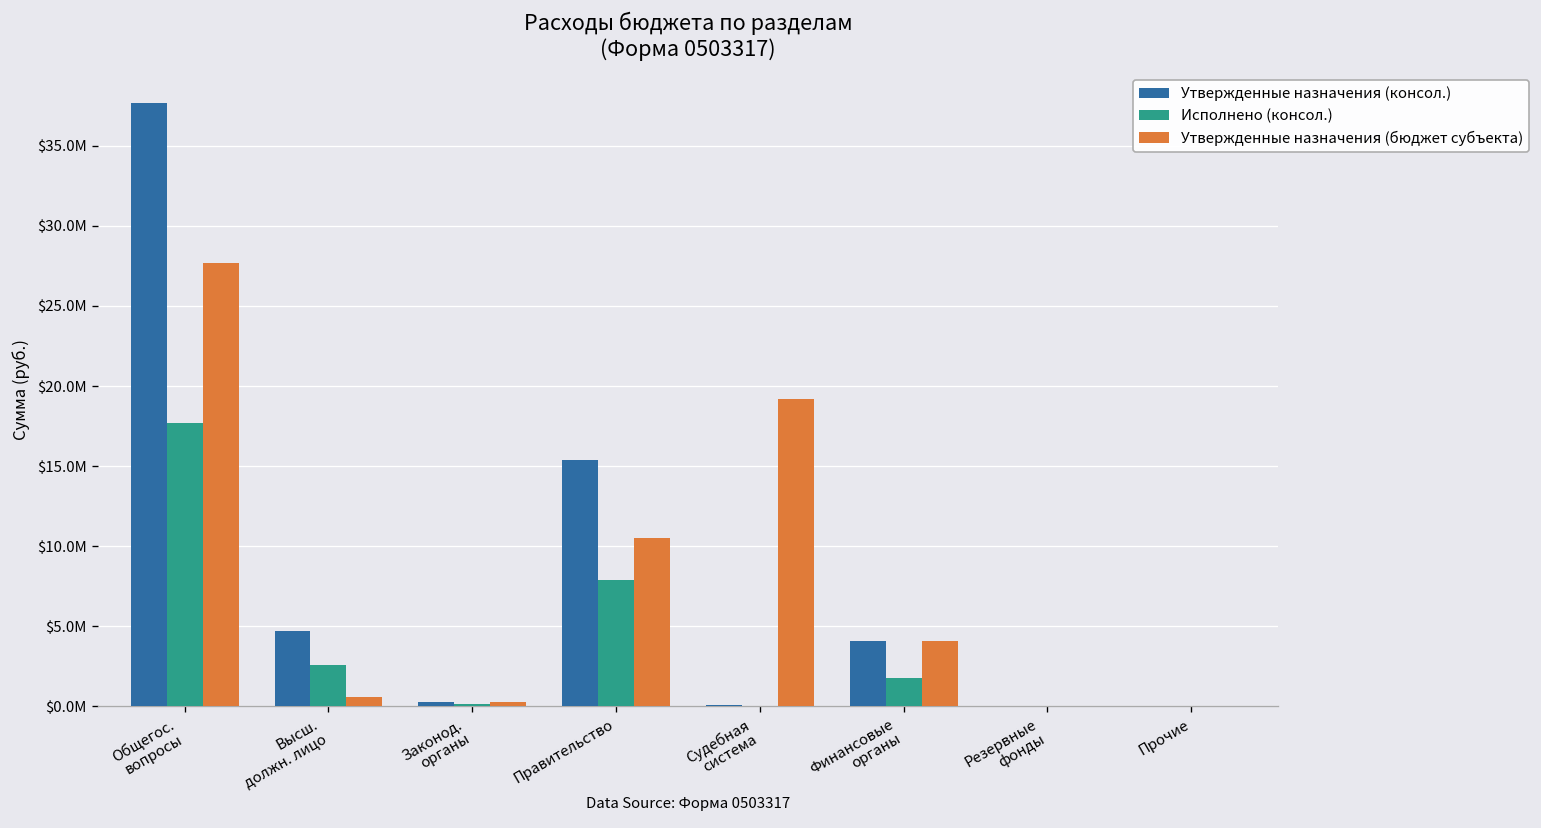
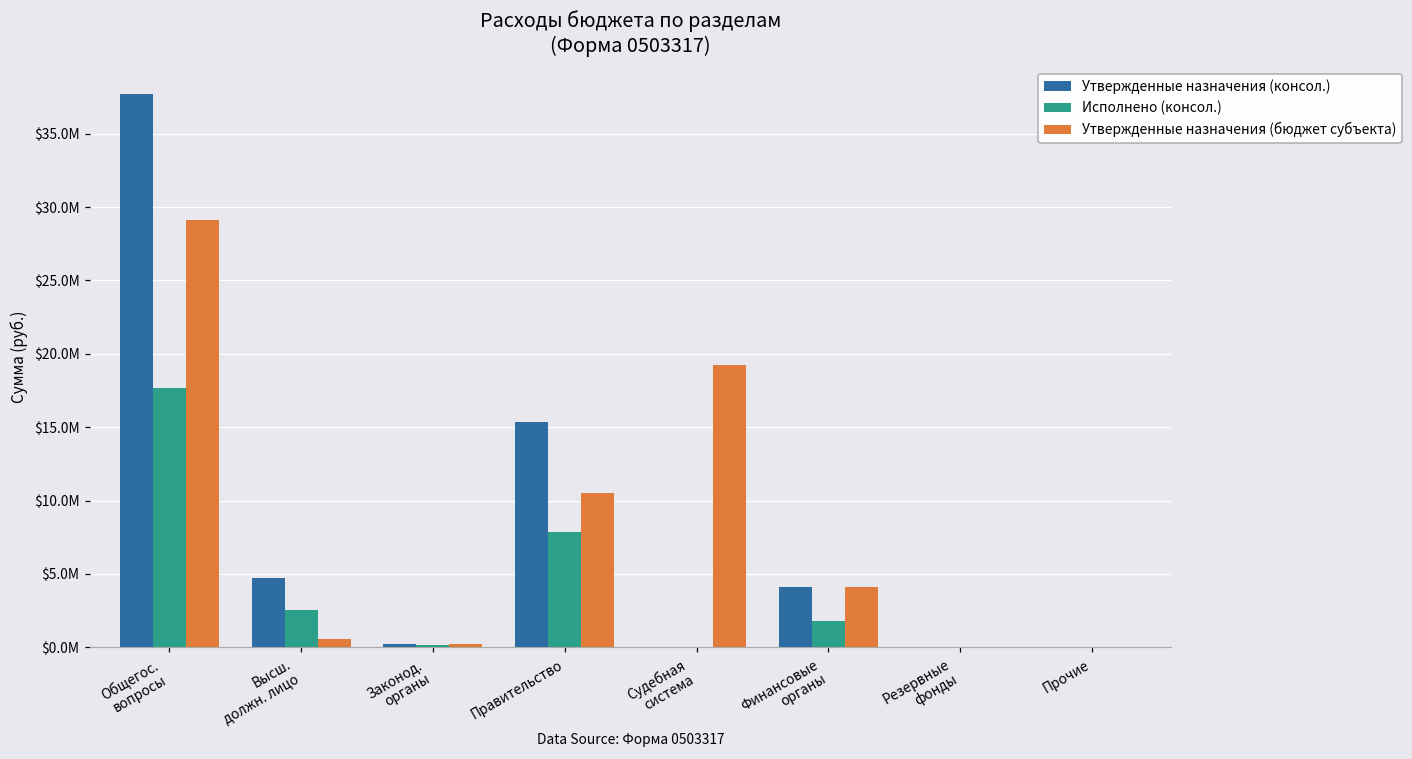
Утвержденные назначения (бюджет субъекта), Общегос. вопросы: $27700000 -> $29200000
